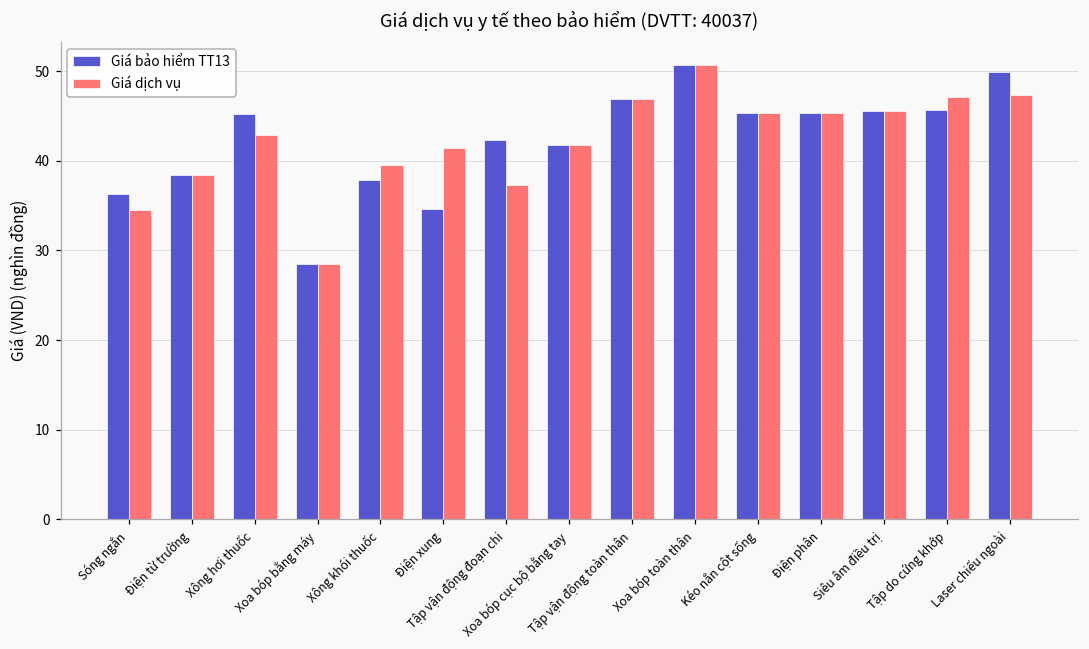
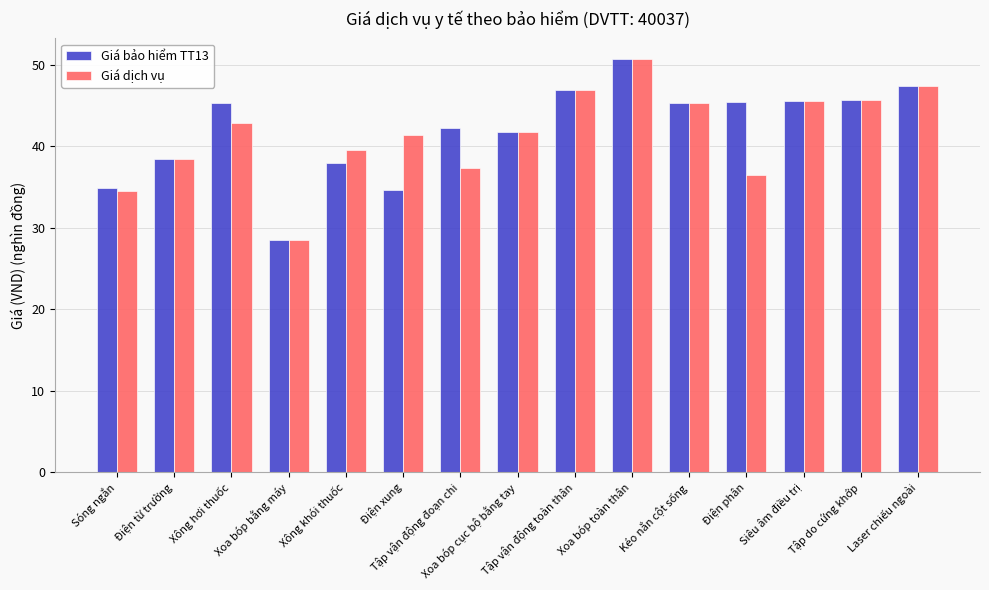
Giá bảo hiểm TT13, Sóng ngắn: 36 -> 35
Giá dịch vụ, Điện phân: 45 -> 36
Giá dịch vụ, Tập do cứng khớp: 47 -> 46
Giá bảo hiểm TT13, Laser chiếu ngoài: 50 -> 47
